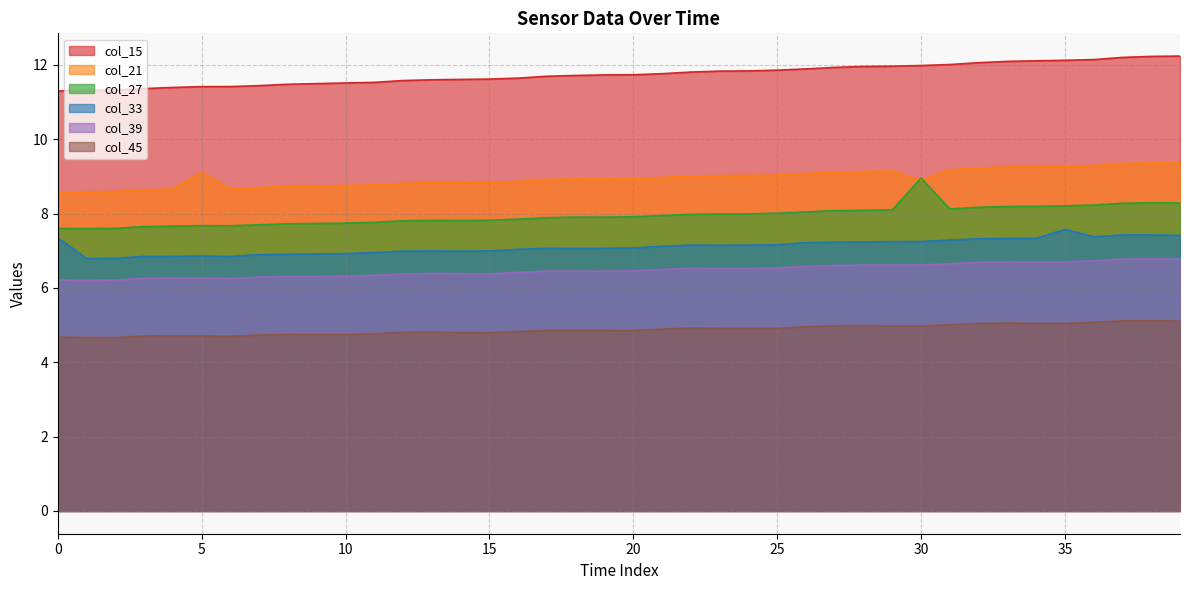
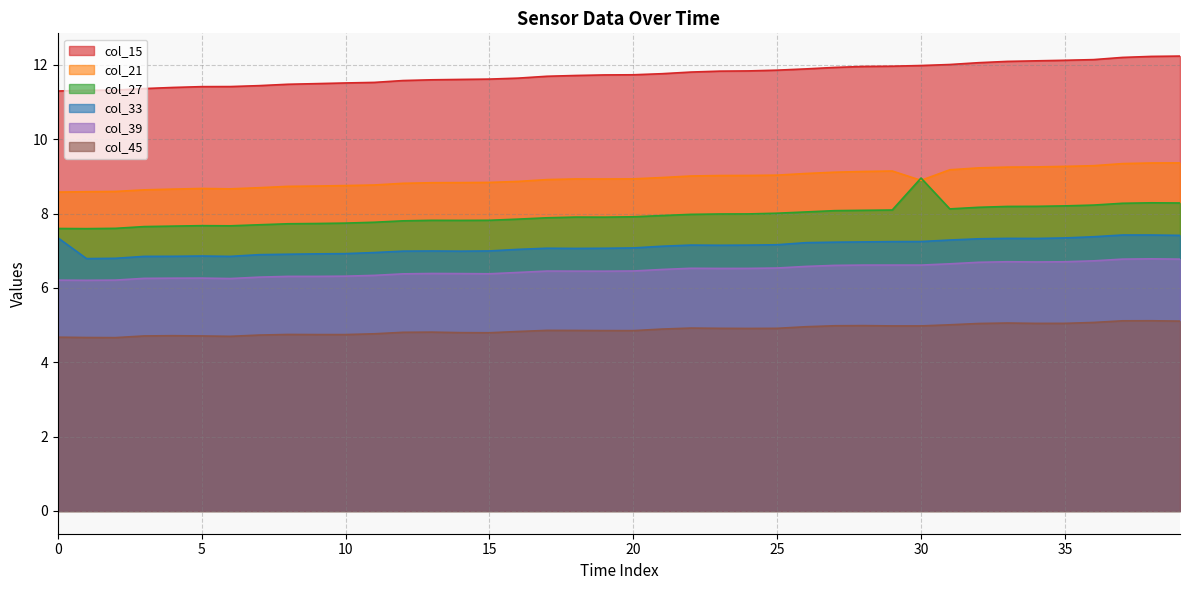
col_21, 5: 9.1 -> 8.7
col_33, 35: 7.6 -> 7.3
